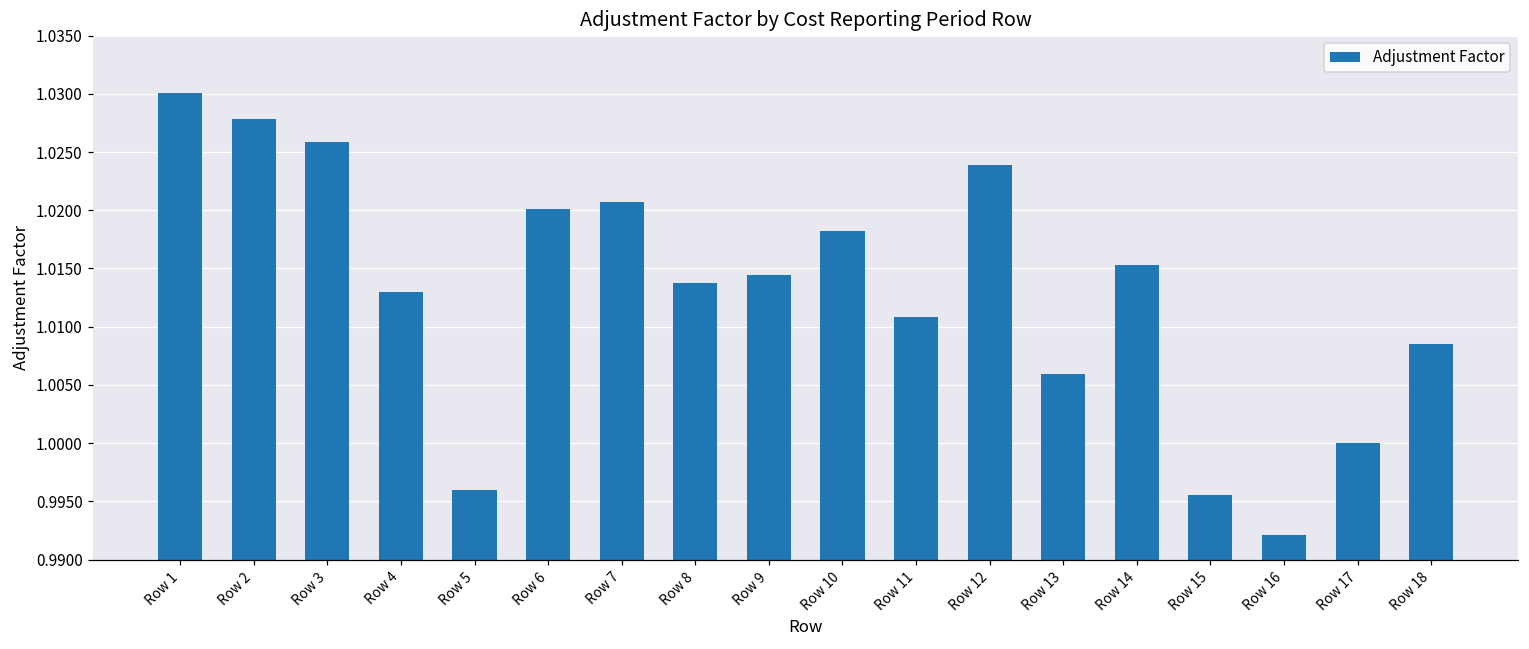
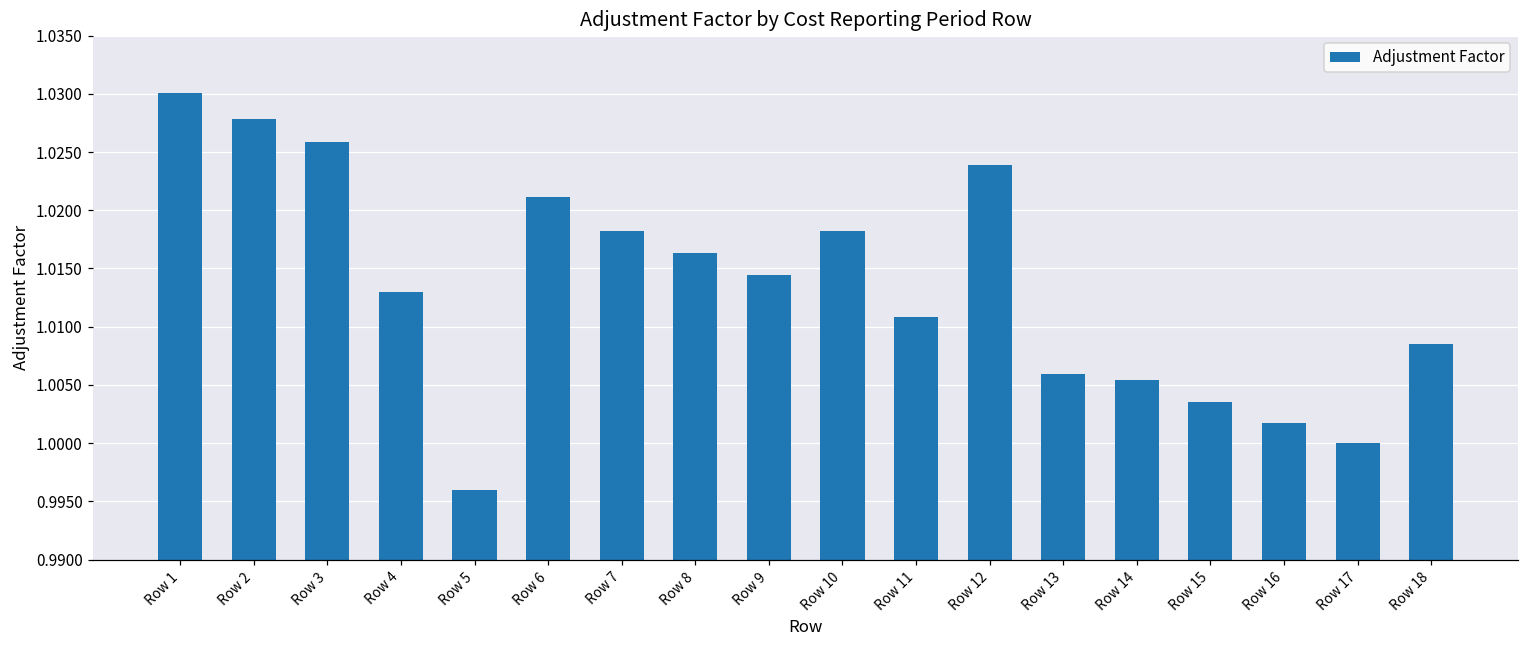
Row 6: 1.0201 -> 1.0211
Row 7: 1.0208 -> 1.0183
Row 8: 1.0138 -> 1.0164
Row 14: 1.0153 -> 1.0054
Row 15: 0.9955 -> 1.0035
Row 16: 0.9921 -> 1.0017
